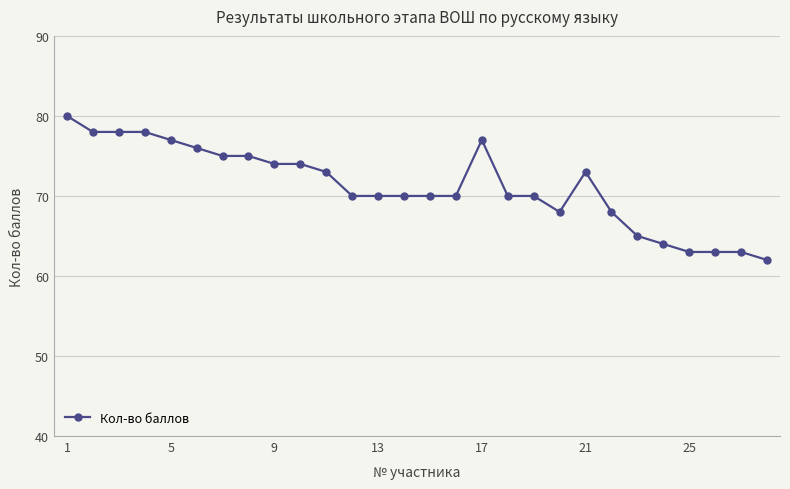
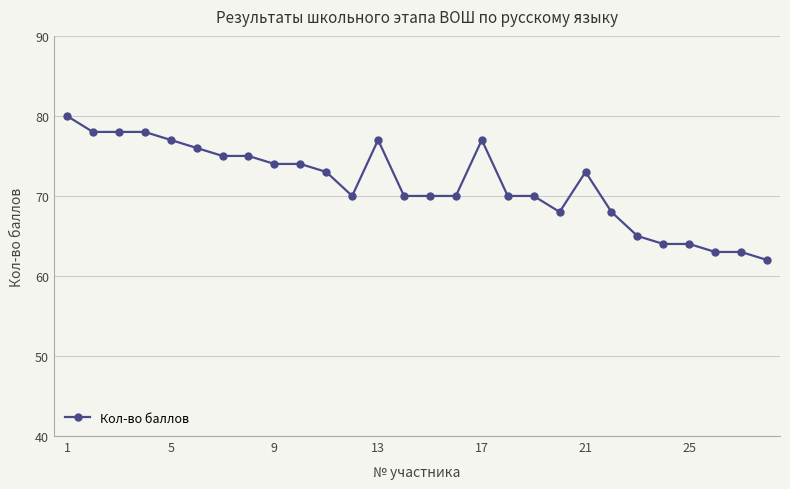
13: 70 -> 77
25: 63 -> 64
